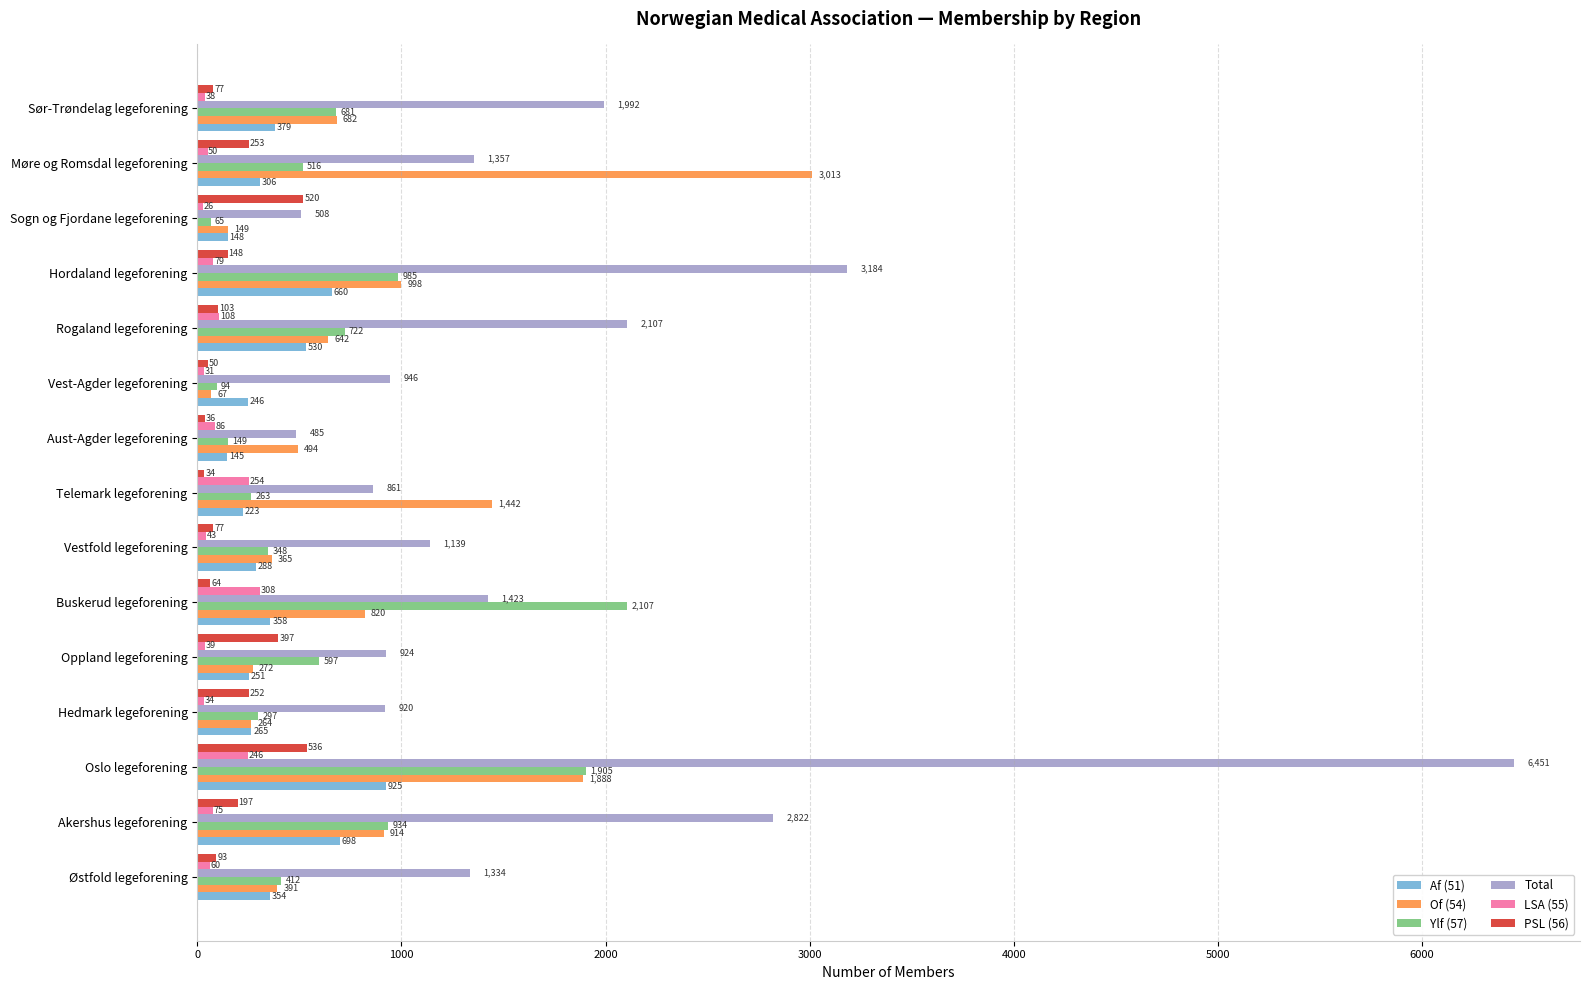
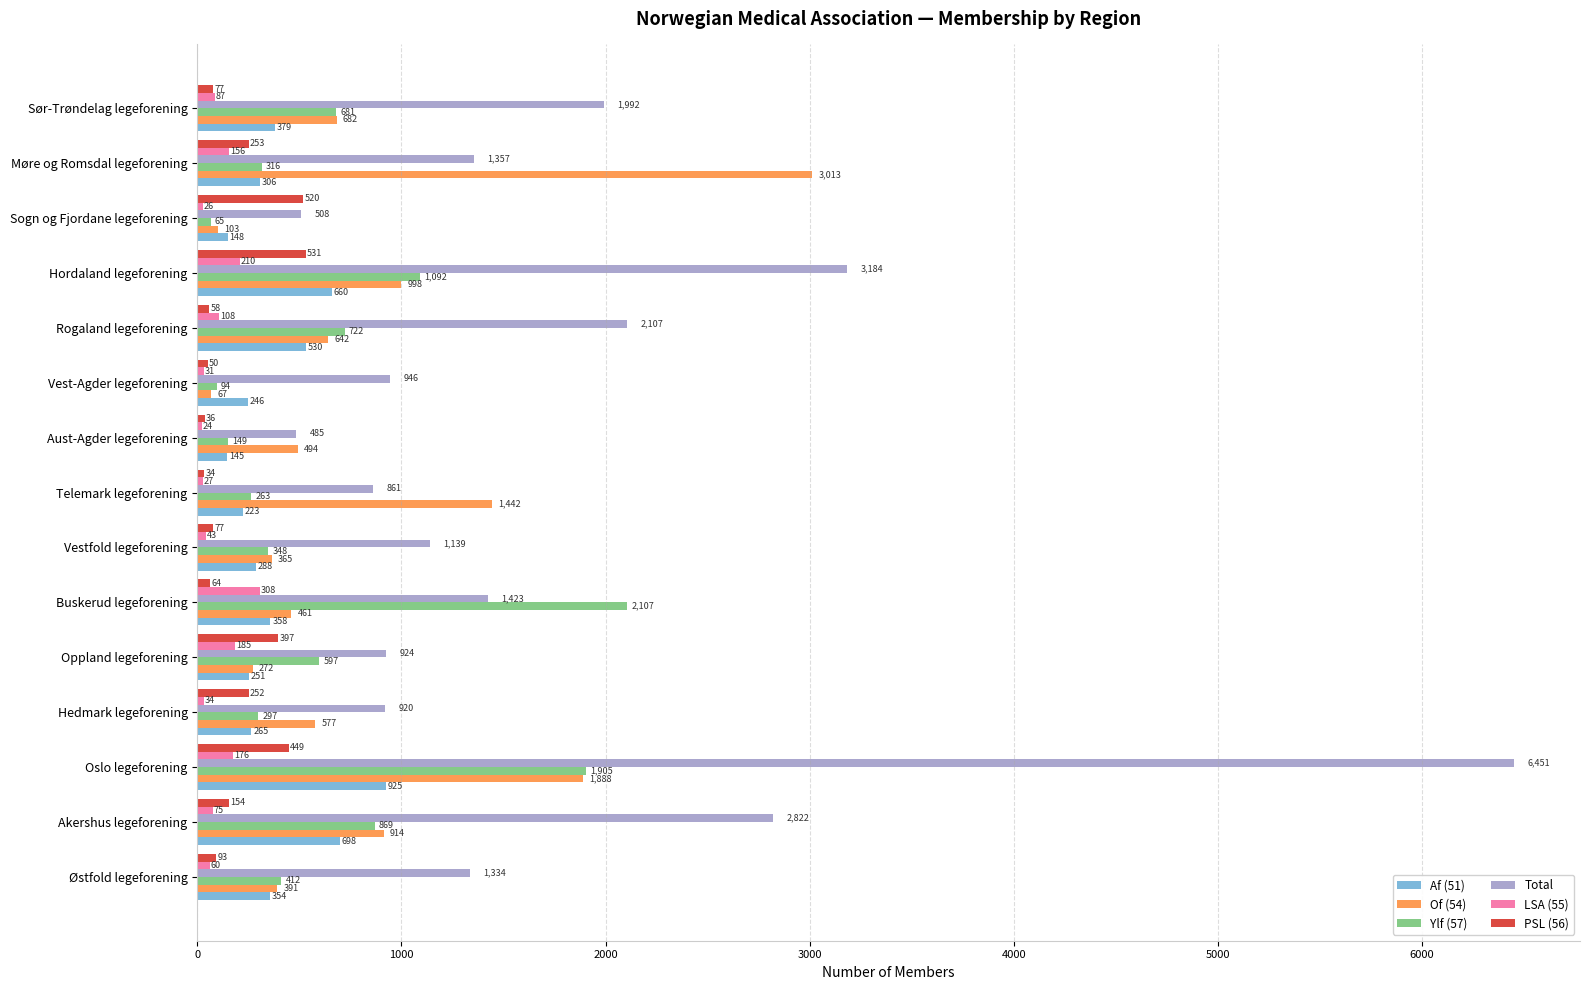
LSA (55), Sør-Trøndelag legeforening: 38 -> 87
LSA (55), Møre og Romsdal legeforening: 50 -> 156
Ylf (57), Møre og Romsdal legeforening: 516 -> 316
Of (54), Sogn og Fjordane legeforening: 149 -> 103
PSL (56), Hordaland legeforening: 148 -> 531
LSA (55), Hordaland legeforening: 79 -> 210
Ylf (57), Hordaland legeforening: 985 -> 1,092
PSL (56), Rogaland legeforening: 103 -> 58
LSA (55), Aust-Agder legeforening: 86 -> 24
LSA (55), Telemark legeforening: 254 -> 27
Of (54), Buskerud legeforening: 820 -> 461
LSA (55), Oppland legeforening: 39 -> 185
Of (54), Hedmark legeforening: 264 -> 577
PSL (56), Oslo legeforening: 536 -> 449
LSA (55), Oslo legeforening: 246 -> 176
PSL (56), Akershus legeforening: 197 -> 154
Ylf (57), Akershus legeforening: 934 -> 869
